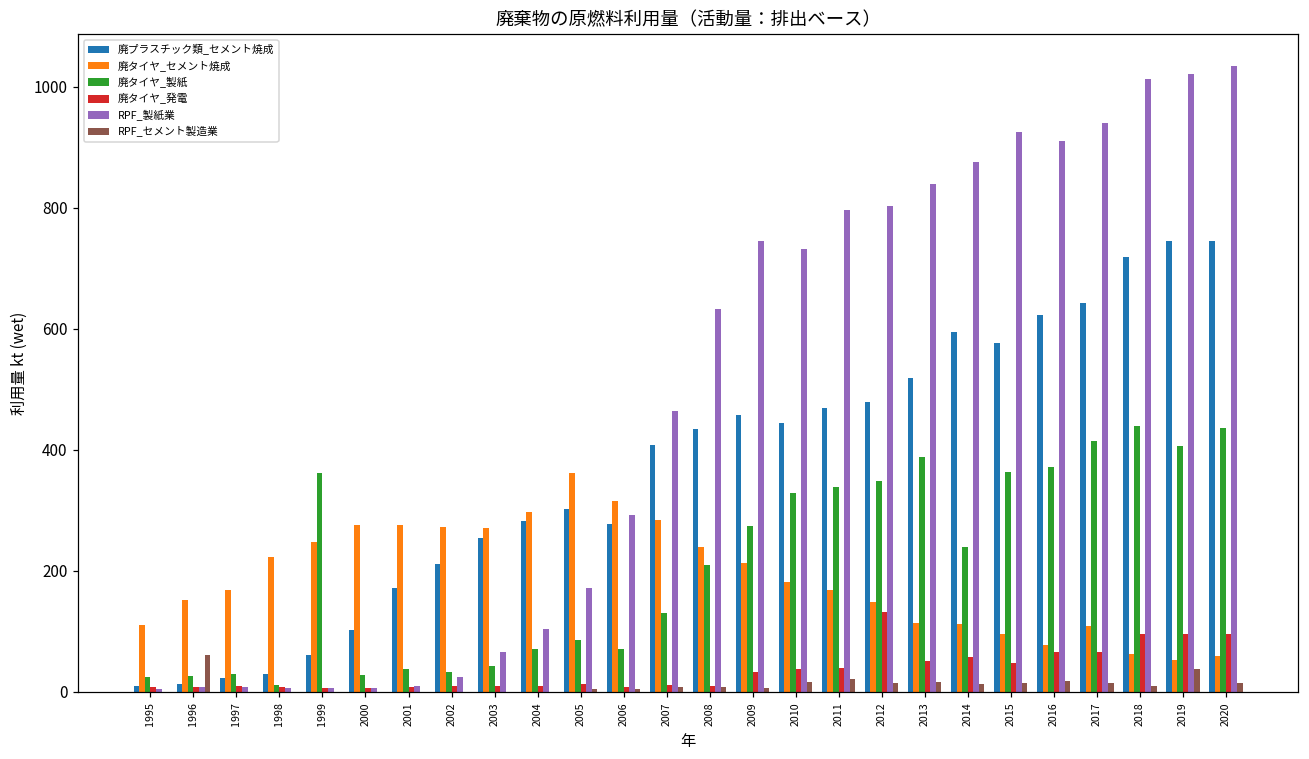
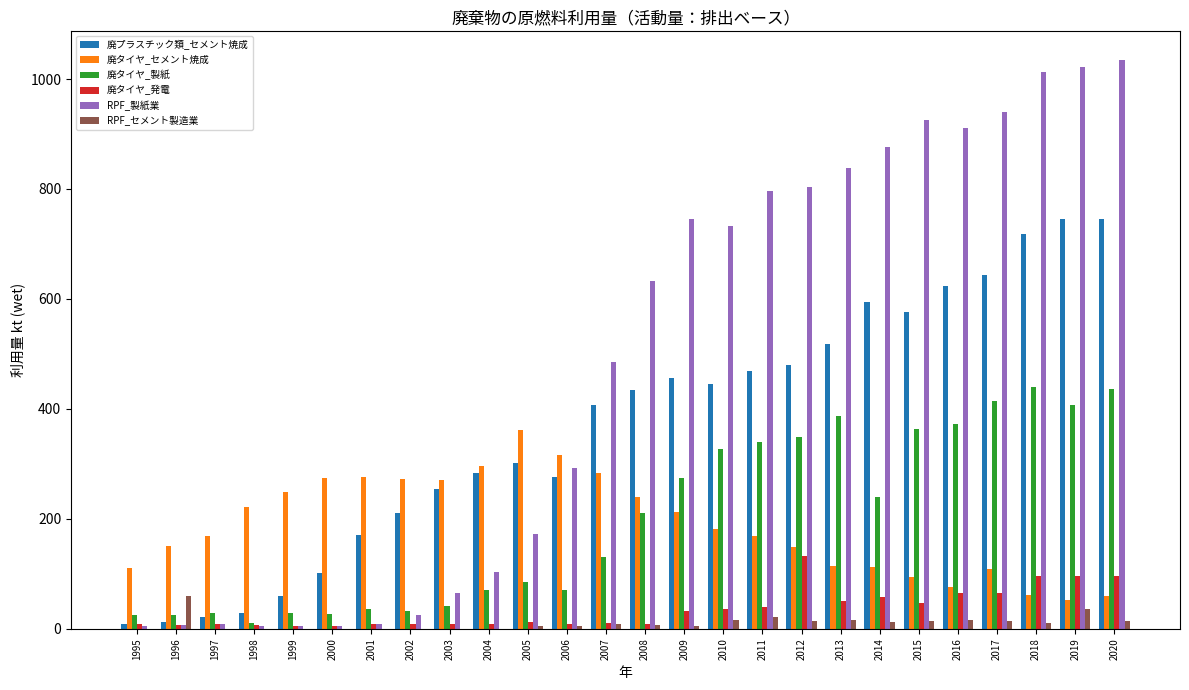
廃タイヤ_製紙, 1999: 360 -> 30
RPF_製紙業, 2007: 460 -> 490
